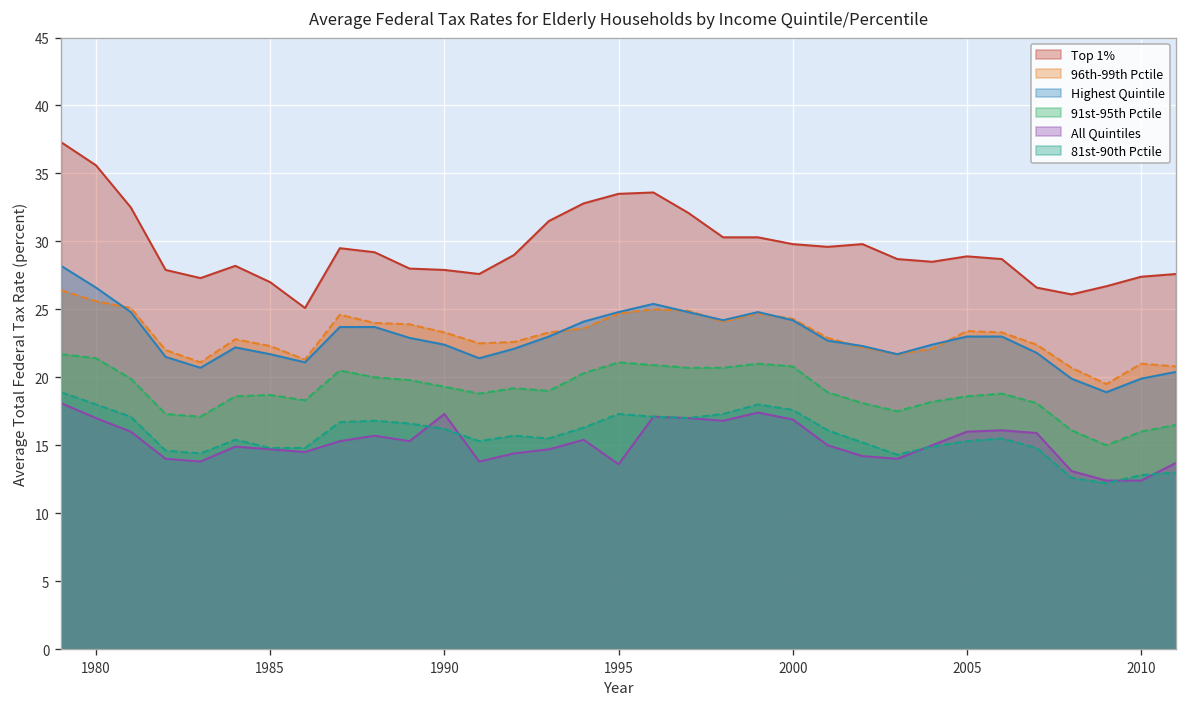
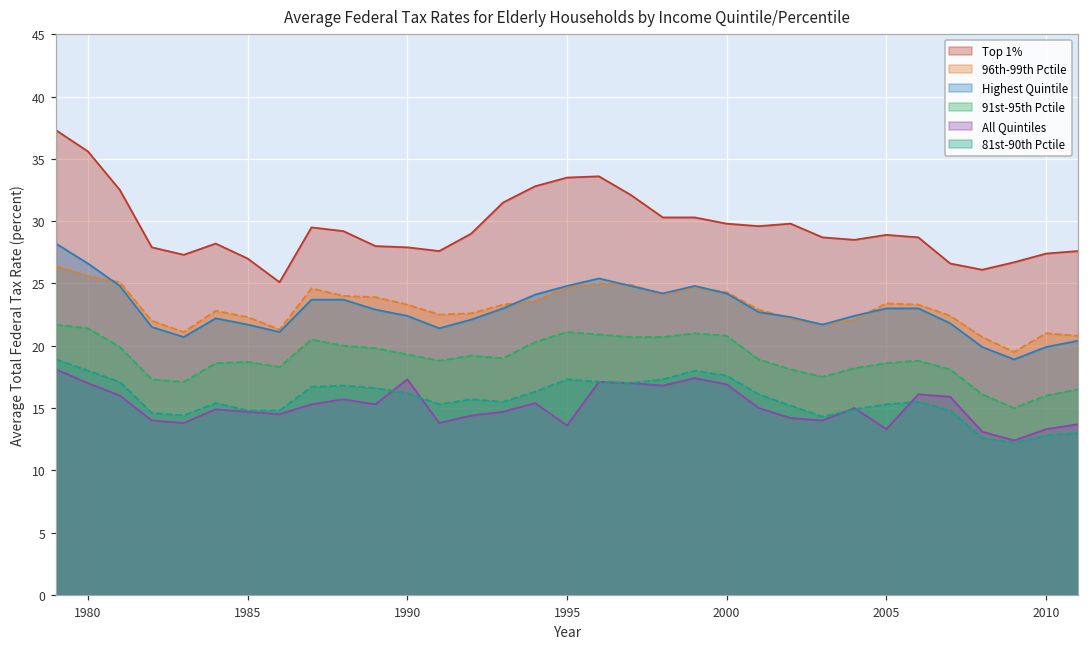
All Quintiles, 2005: 16.0 -> 13.3
All Quintiles, 2010: 12.4 -> 13.3
